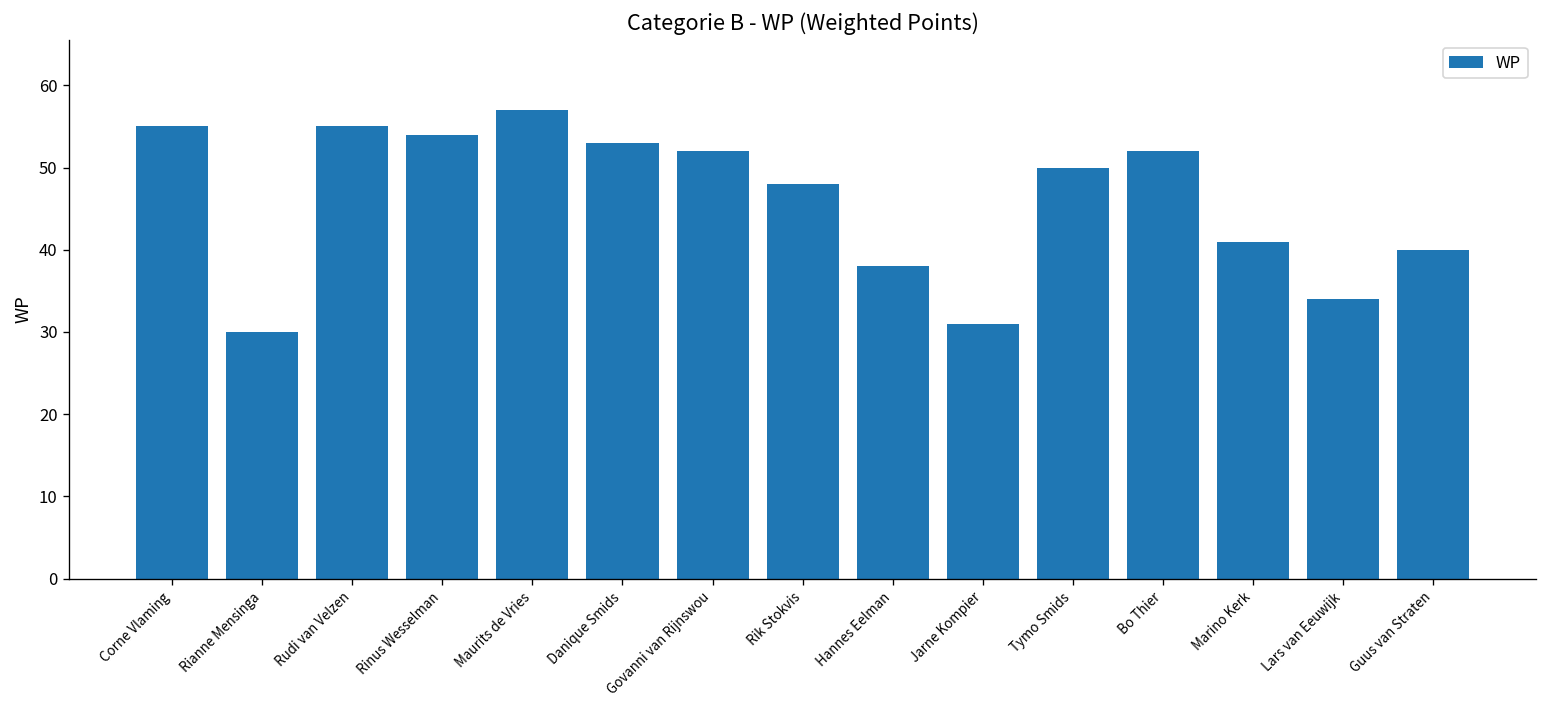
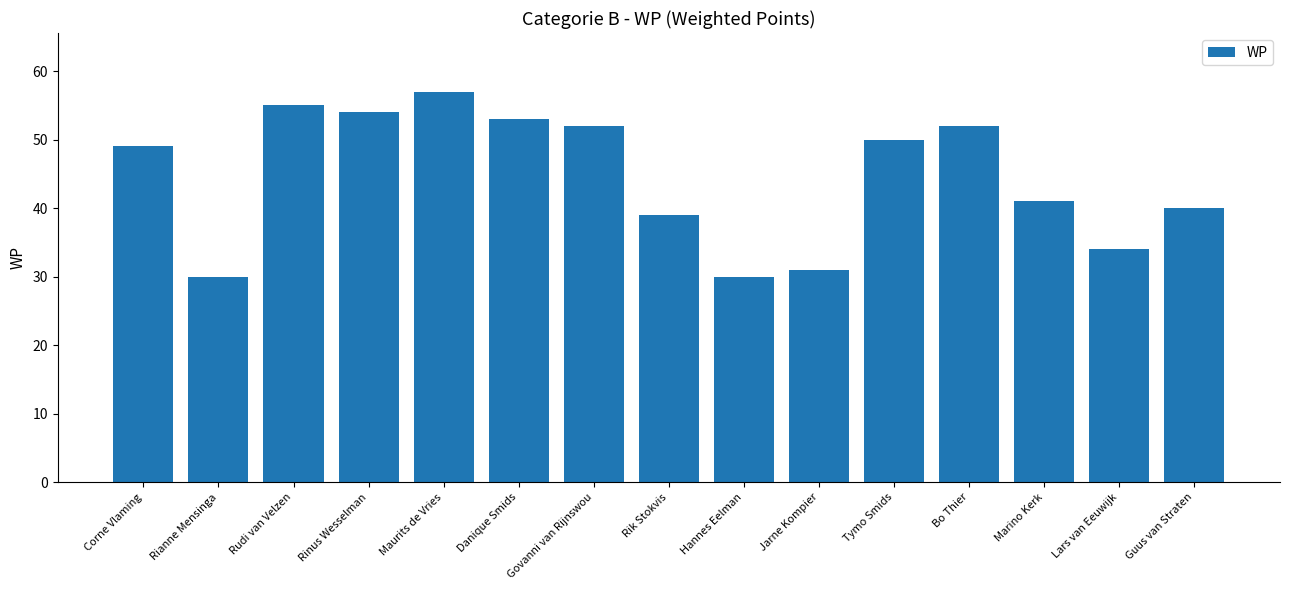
Corne Vlaming: 55 -> 49
Rik Stokvis: 48 -> 39
Hannes Eelman: 38 -> 30
